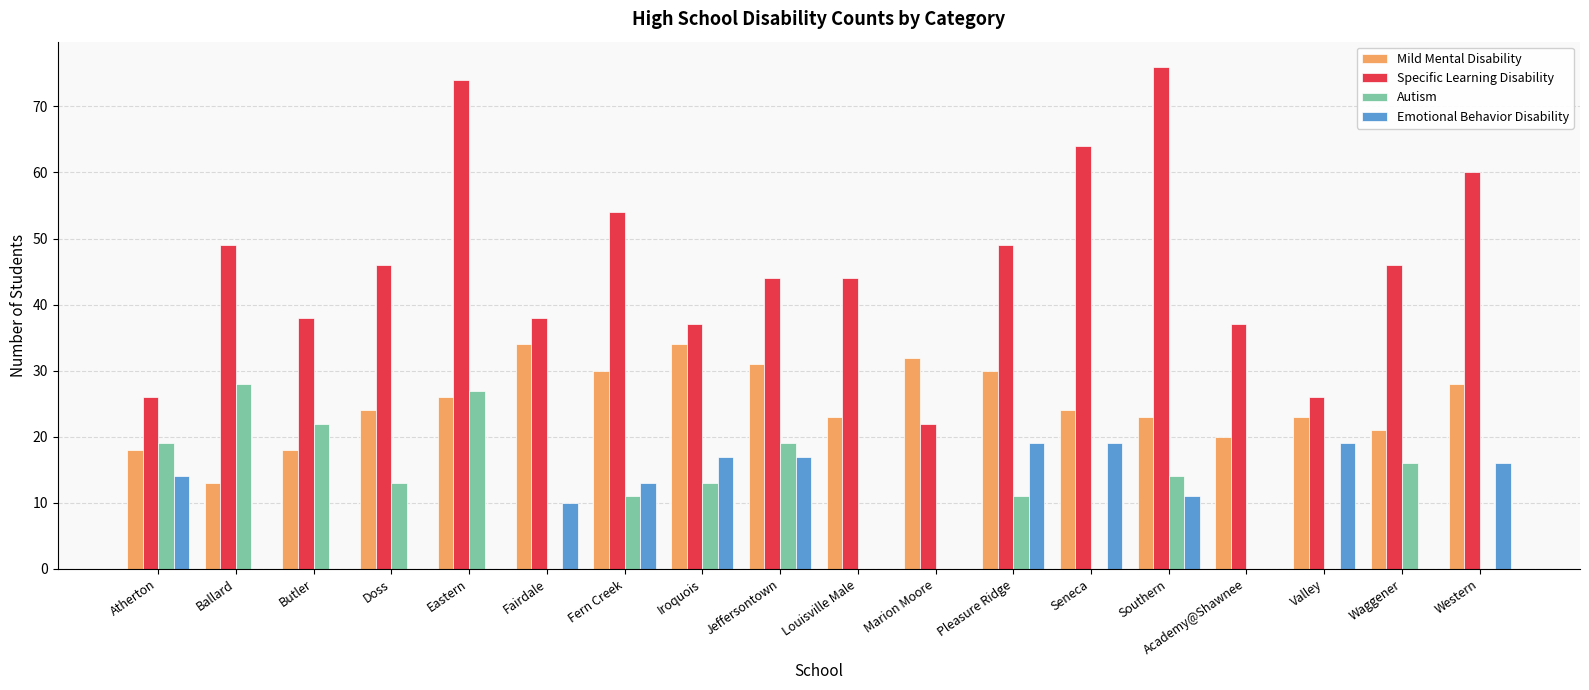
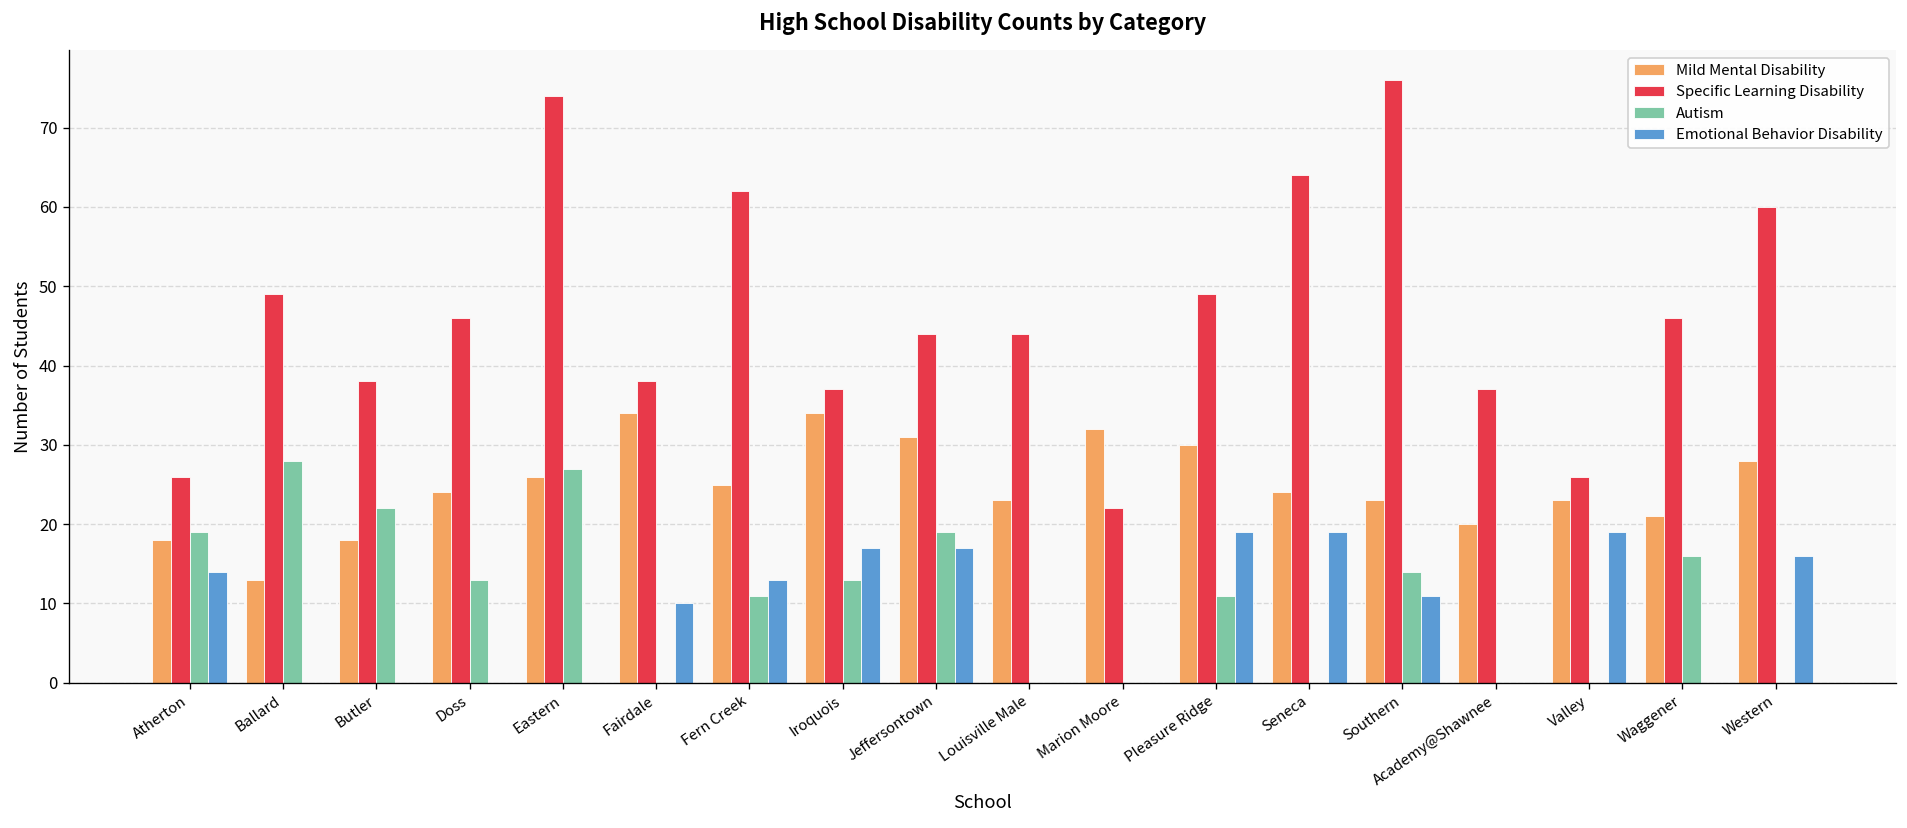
Mild Mental Disability, Fern Creek: 30 -> 25
Specific Learning Disability, Fern Creek: 54 -> 62
